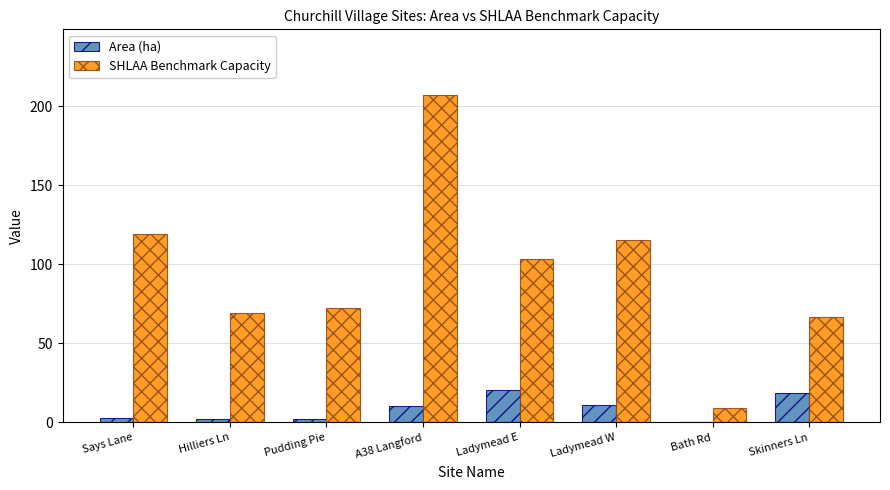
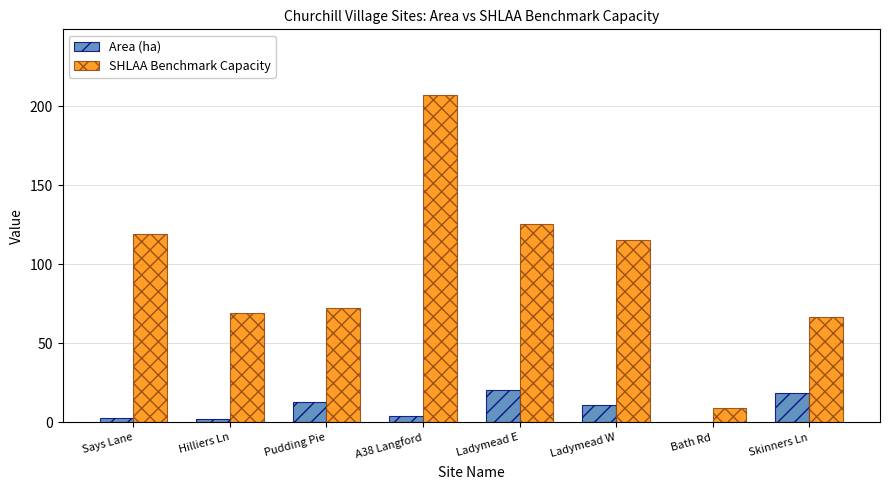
Area (ha), Pudding Pie: 2 -> 13
Area (ha), A38 Langford: 10 -> 4
SHLAA Benchmark Capacity, Ladymead E: 104 -> 125
